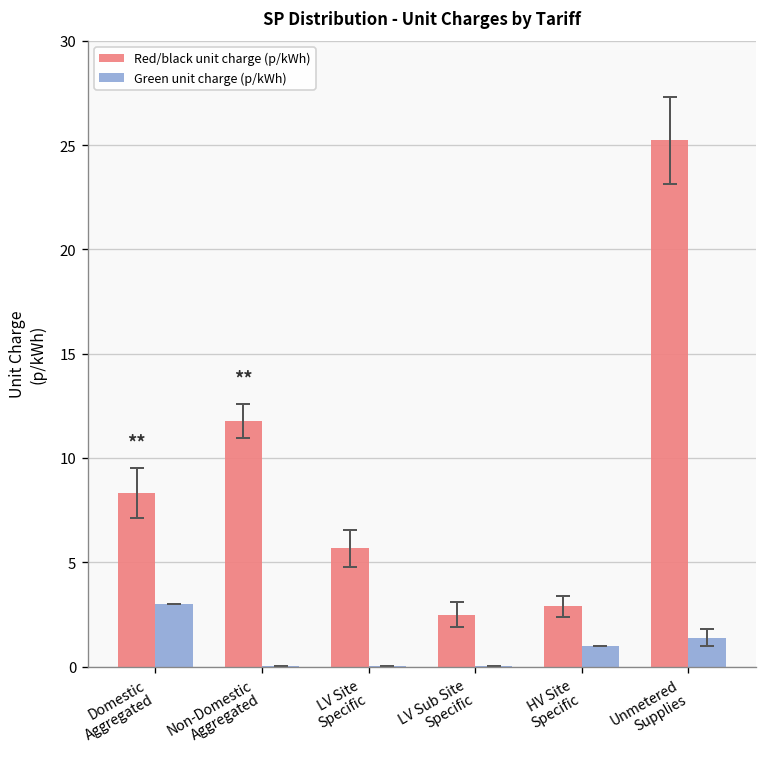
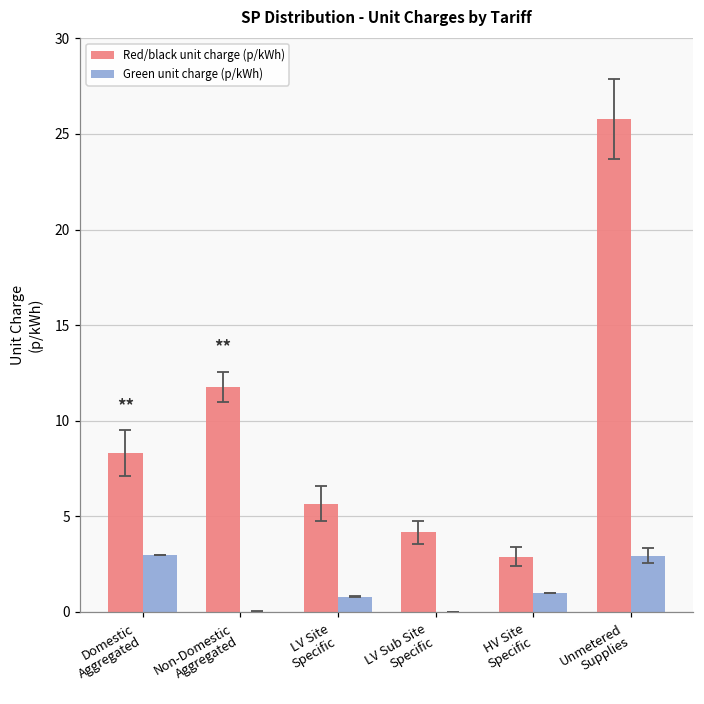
Green unit charge (p/kWh), LV Site Specific: 0.0 -> 0.8
Red/black unit charge (p/kWh), LV Sub Site Specific: 2.5 -> 4.2
Red/black unit charge (p/kWh), Unmetered Supplies: 25.2 -> 25.8
Green unit charge (p/kWh), Unmetered Supplies: 1.4 -> 2.9
